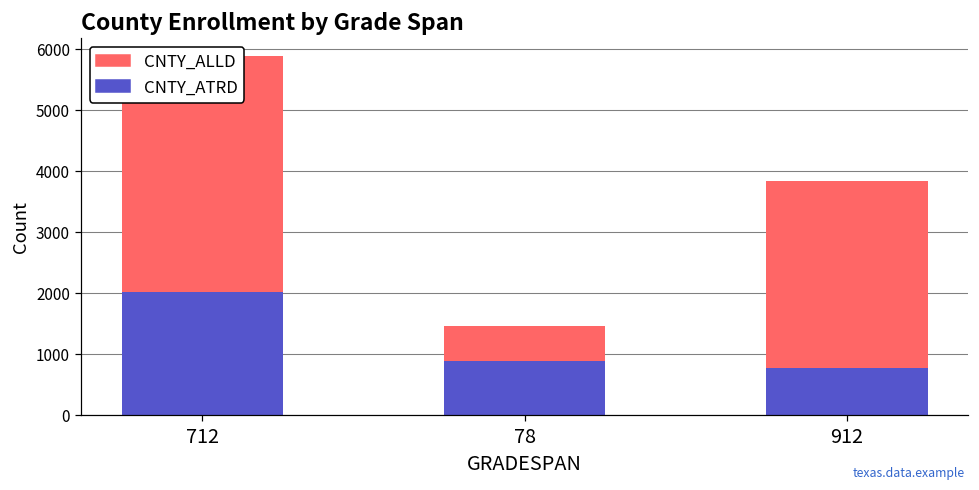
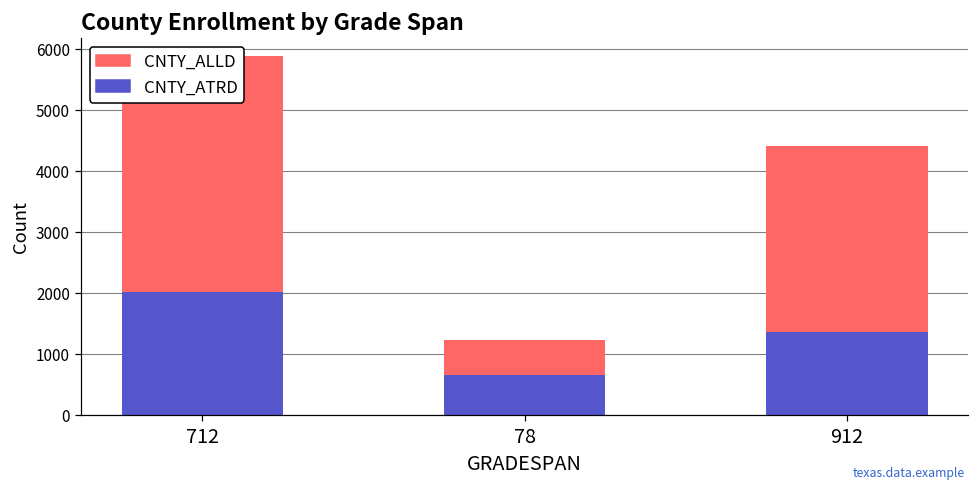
CNTY_ATRD, 78: 900 -> 700
CNTY_ATRD, 912: 800 -> 1400
